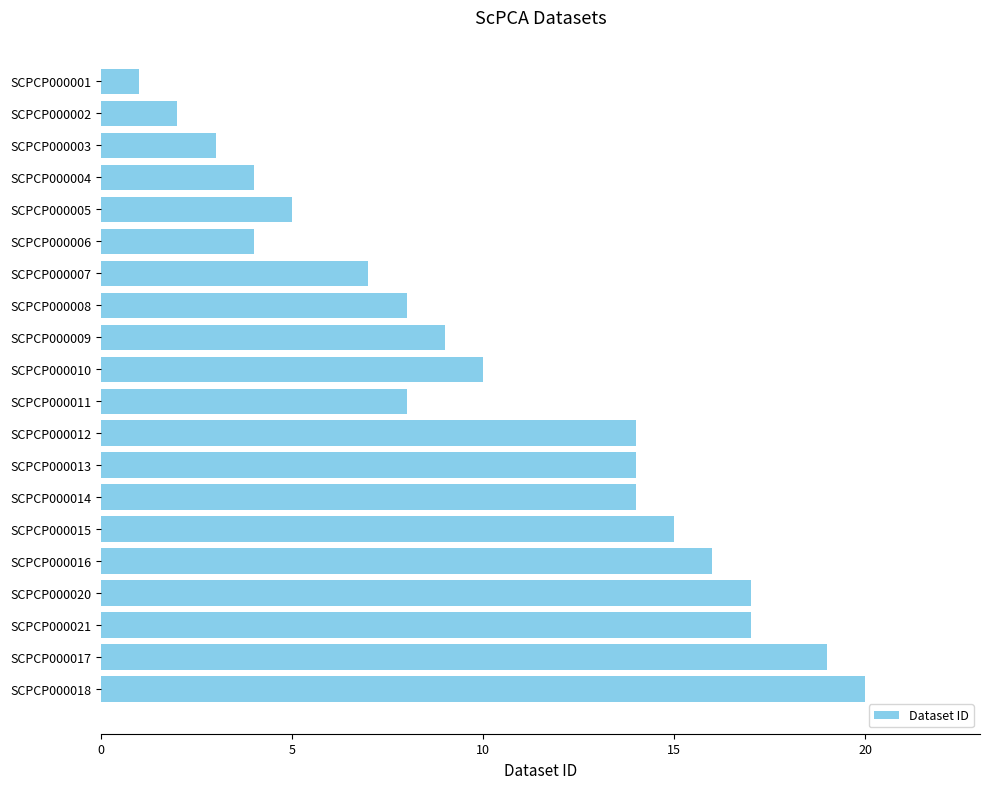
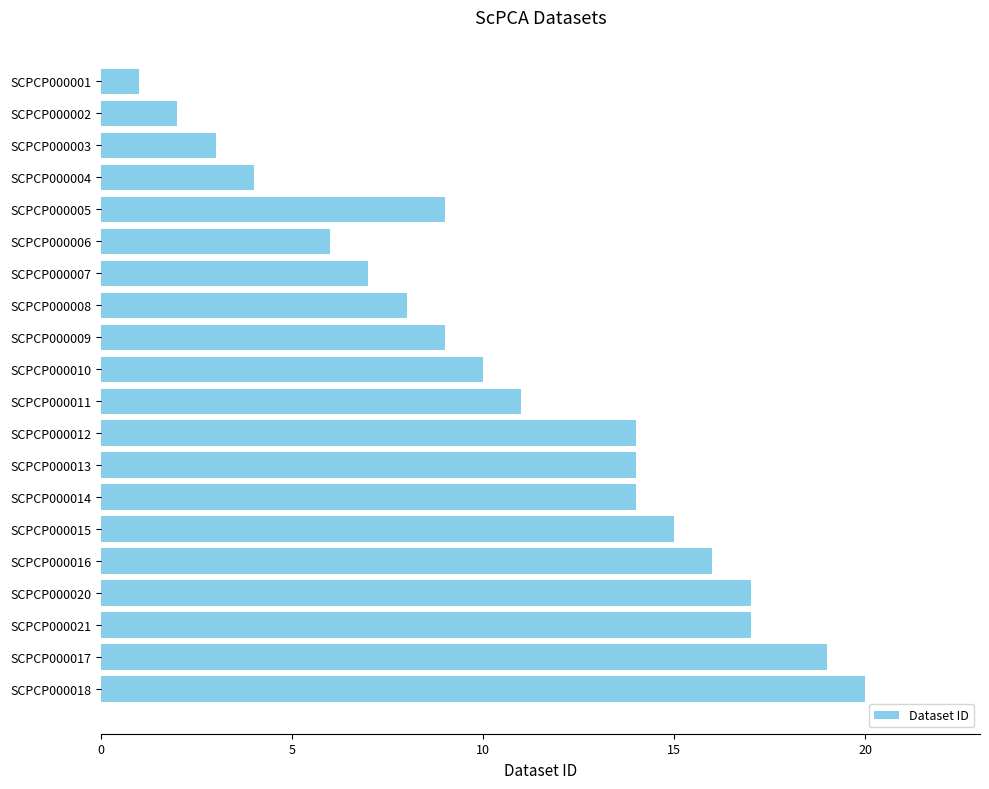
SCPCP000005: 5 -> 9
SCPCP000006: 4 -> 6
SCPCP000011: 8 -> 11
